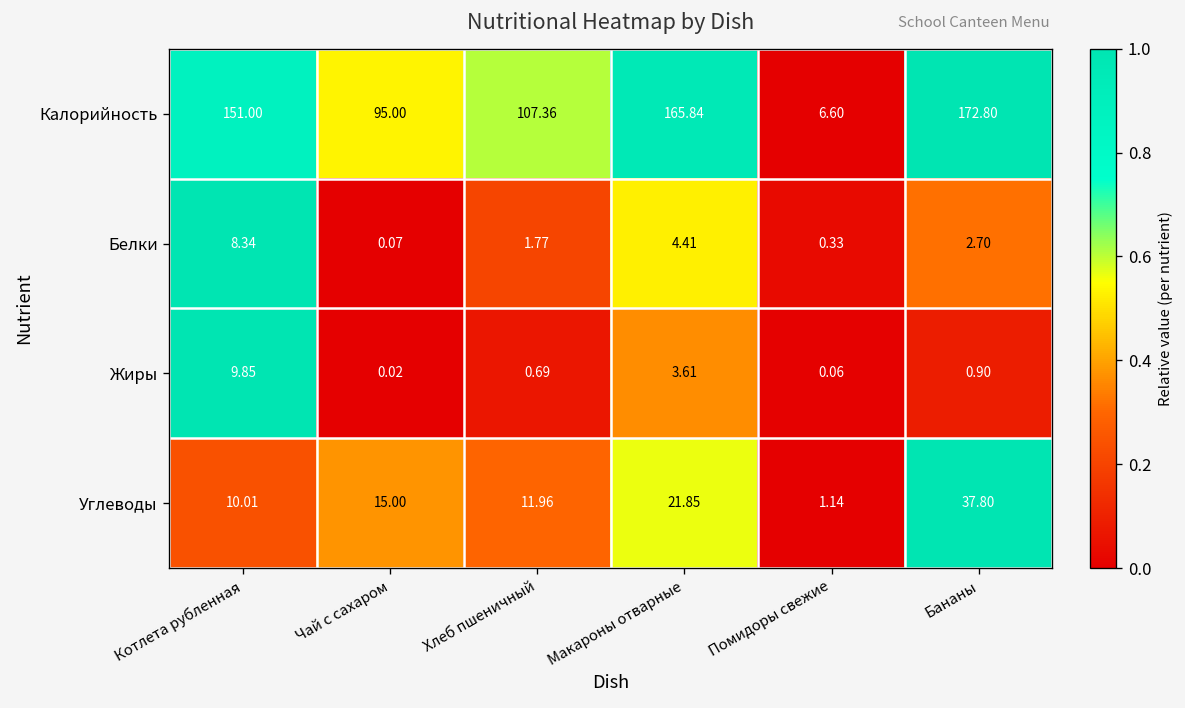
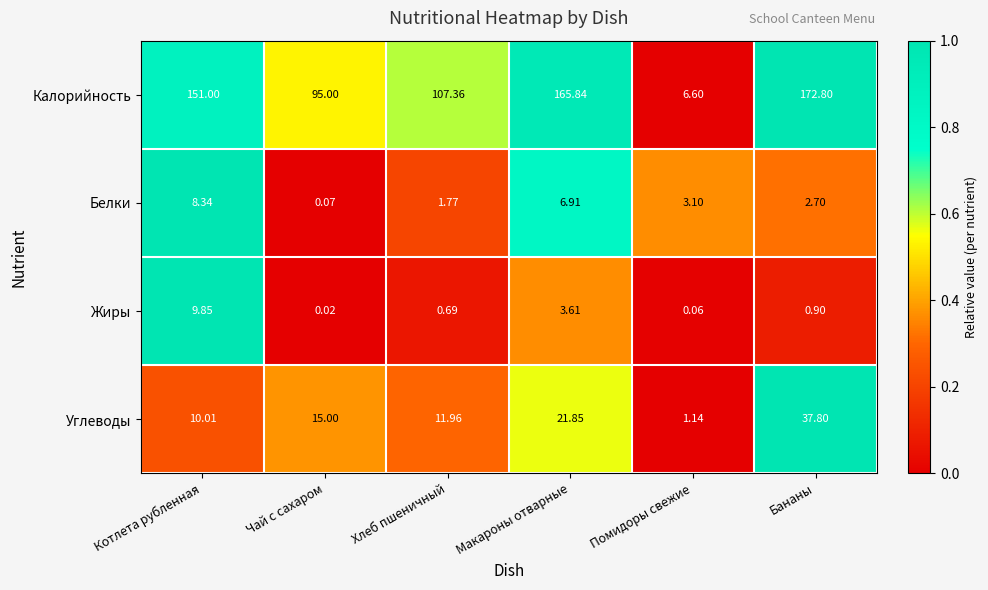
Белки, Макароны отварные: 4.41 -> 6.91
Белки, Помидоры свежие: 0.33 -> 3.10
